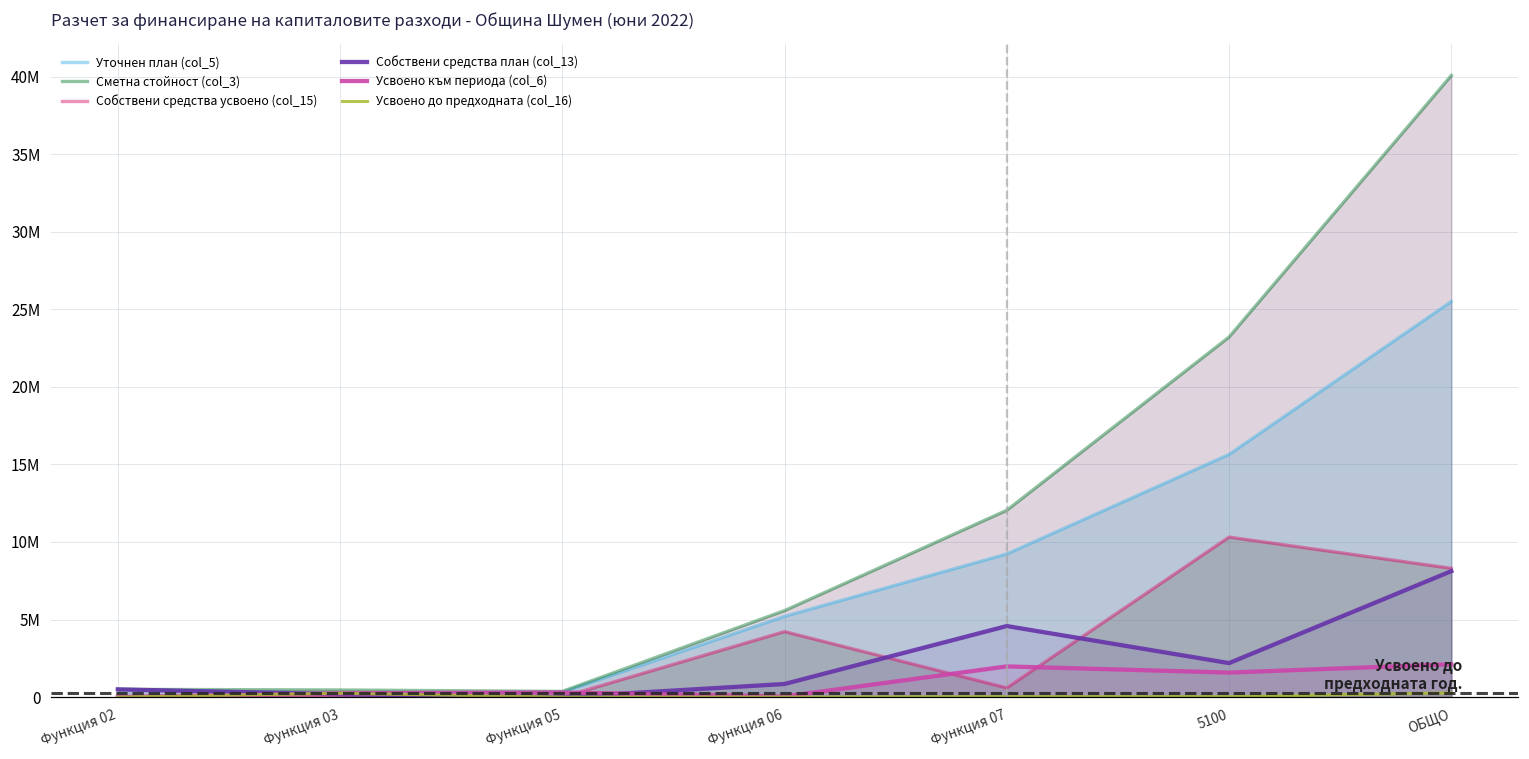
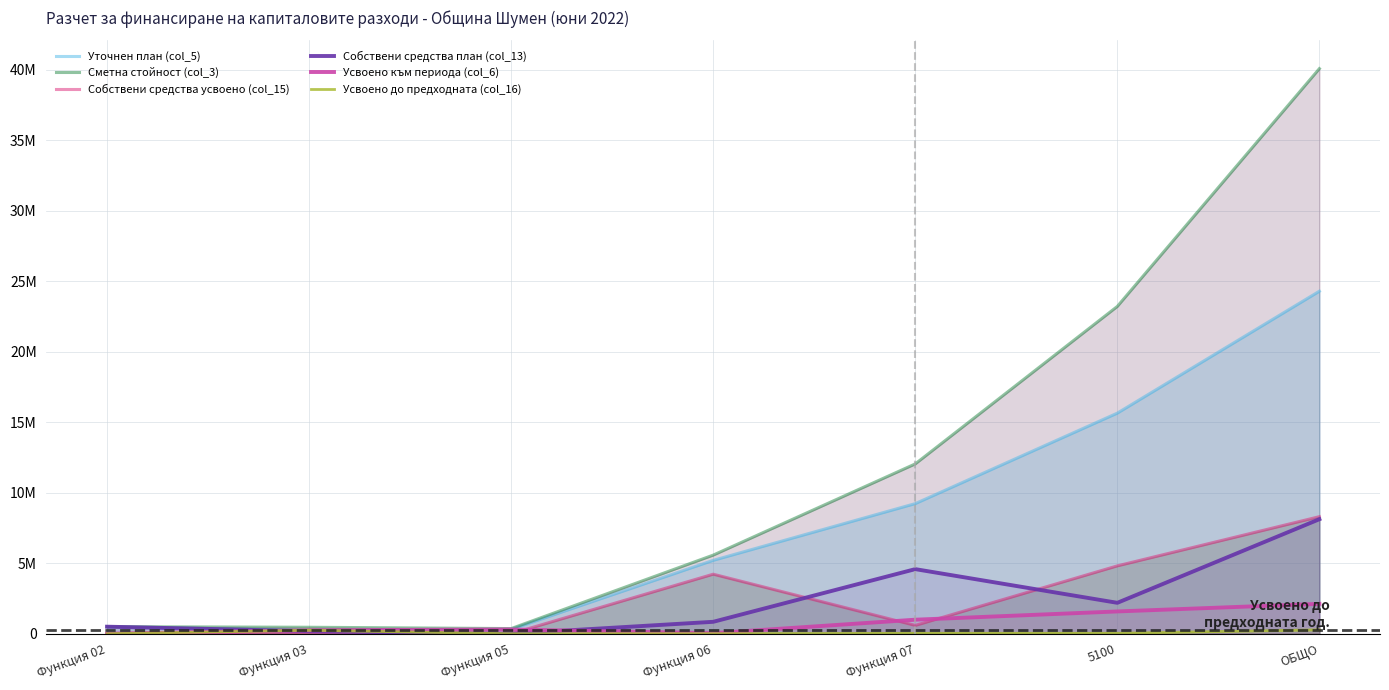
Усвоено към периода (col_6), Функция 07: 2000000 -> 1000000
Собствени средства усвоено (col_15), 5100: 10300000 -> 4800000
Уточнен план (col_5), ОБЩО: 25500000 -> 24300000
